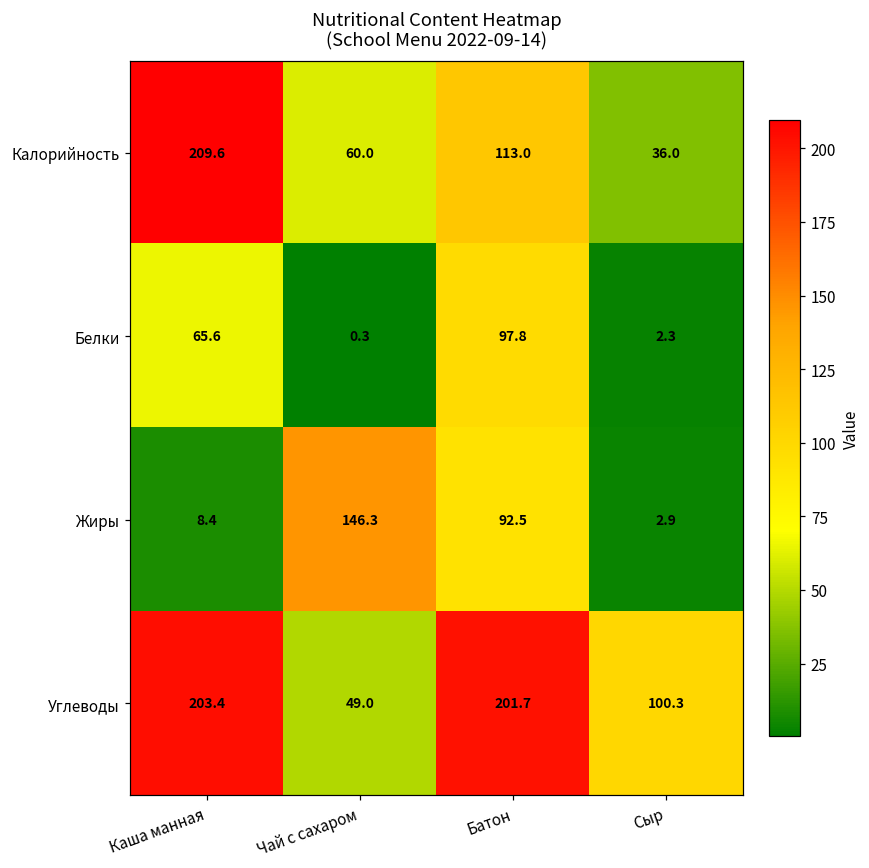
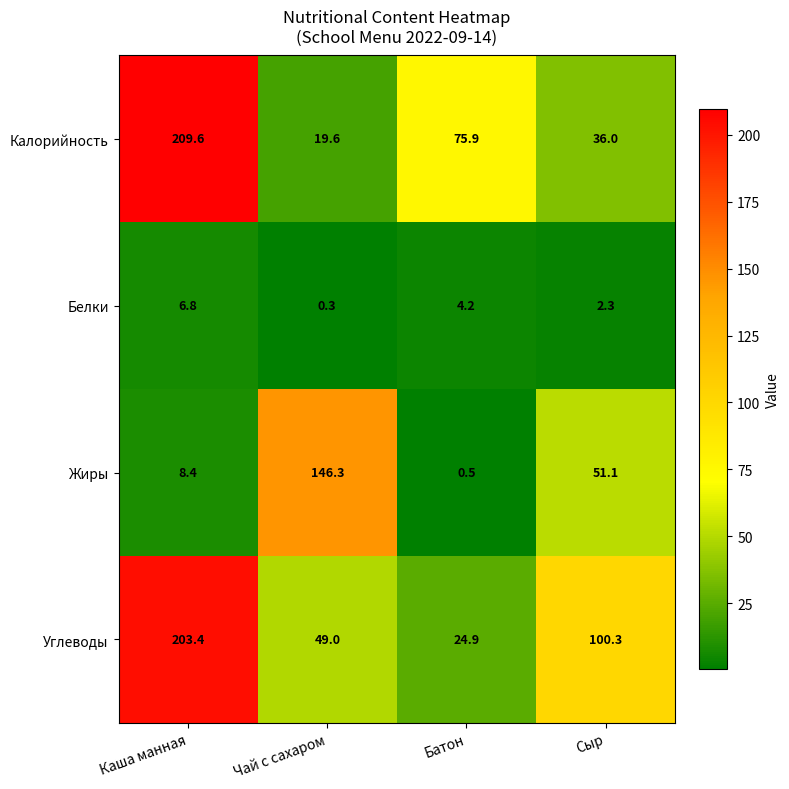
Калорийность, Чай с сахаром: 60.0 -> 19.6
Калорийность, Батон: 113.0 -> 75.9
Белки, Каша манная: 65.6 -> 6.8
Белки, Батон: 97.8 -> 4.2
Жиры, Батон: 92.5 -> 0.5
Жиры, Сыр: 2.9 -> 51.1
Углеводы, Батон: 201.7 -> 24.9
